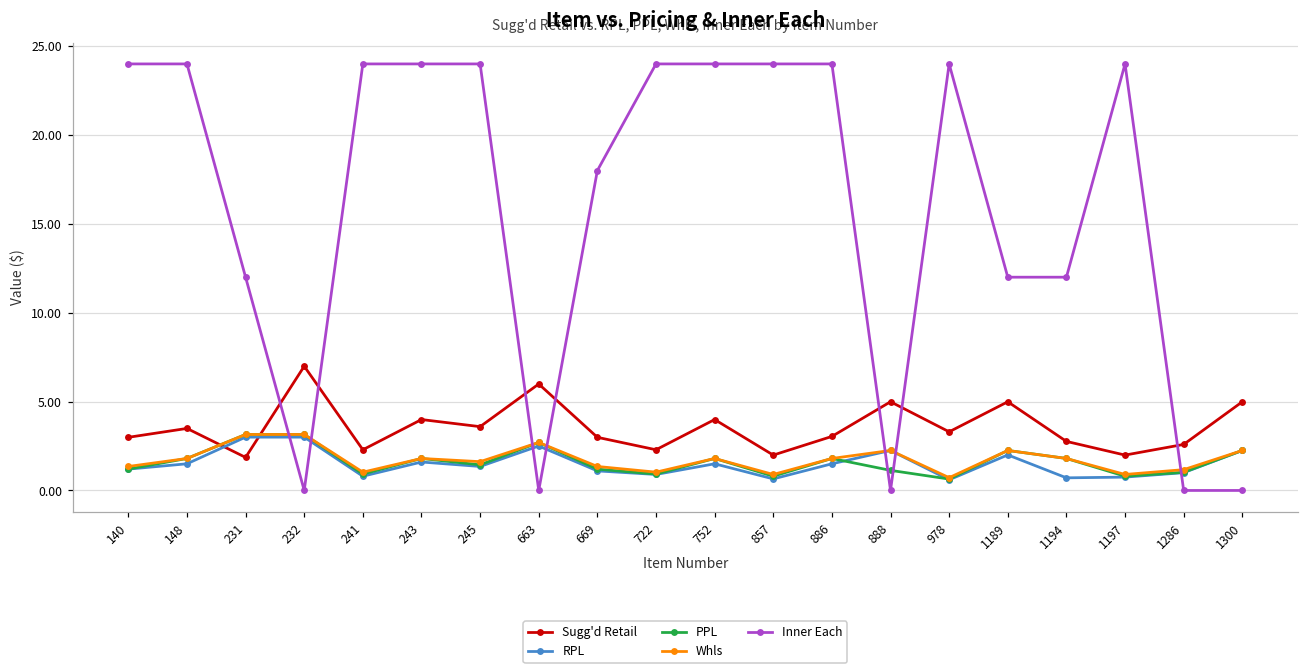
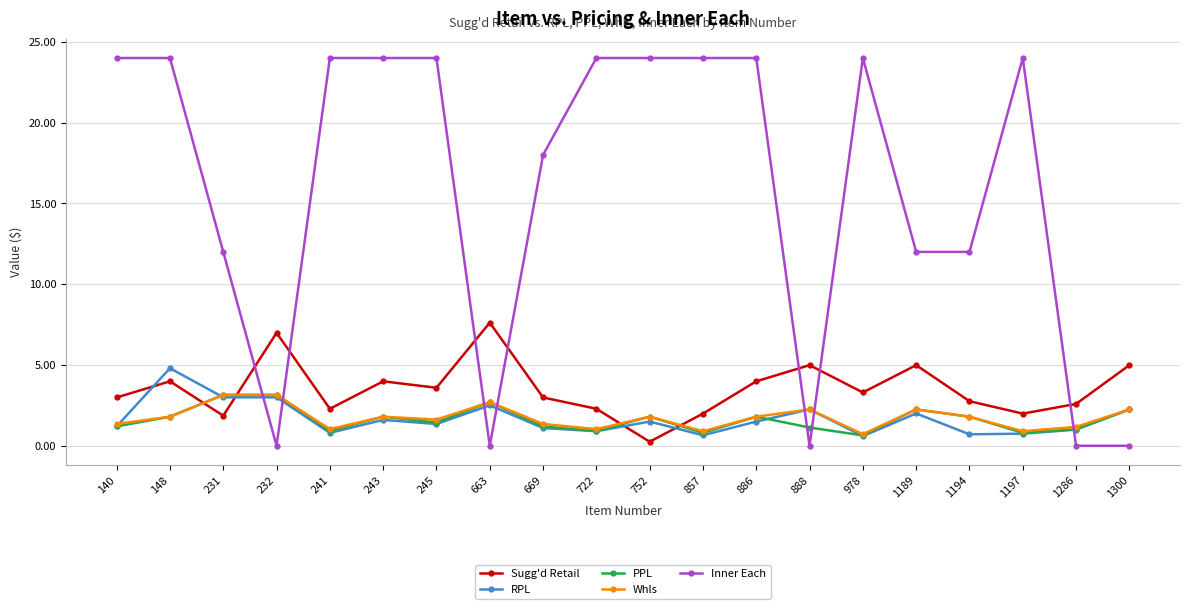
Sugg'd Retail, 148: 3.5 -> 4.0
RPL, 148: 1.5 -> 4.8
Sugg'd Retail, 663: 6.0 -> 7.6
Sugg'd Retail, 752: 4.0 -> 0.3
Sugg'd Retail, 886: 3.0 -> 4.0
